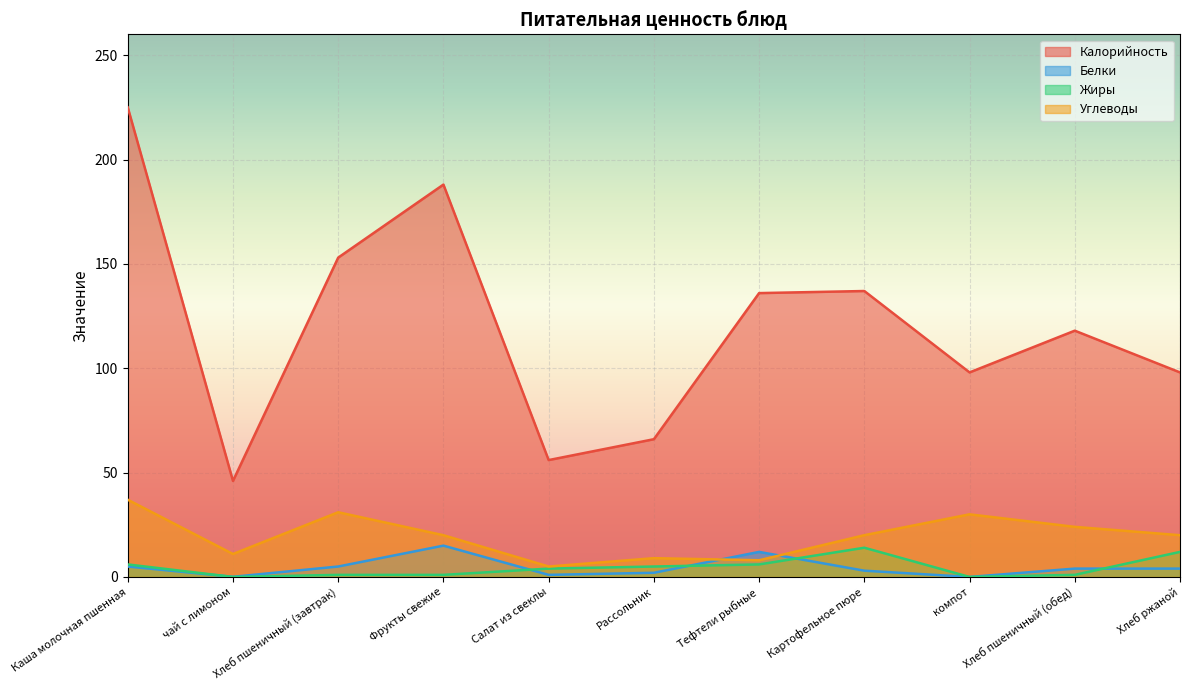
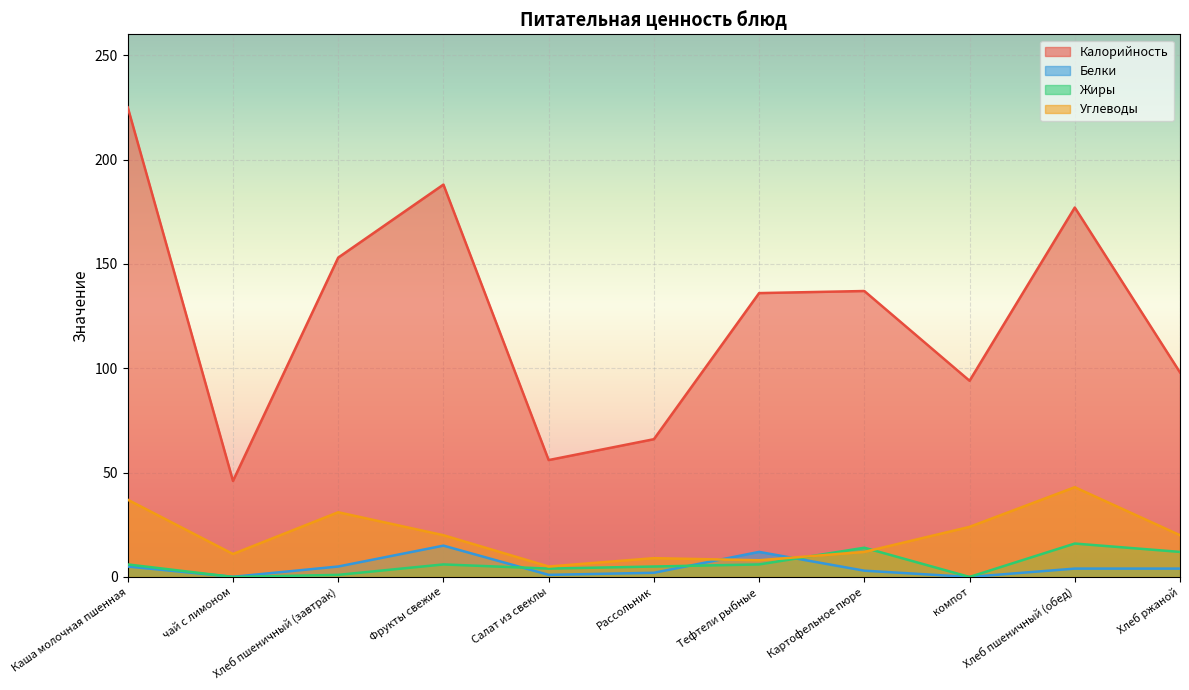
Жиры, Фрукты свежие: 1 -> 6
Углеводы, Картофельное пюре: 20 -> 12
Калорийность, компот: 98 -> 94
Углеводы, компот: 30 -> 24
Калорийность, Хлеб пшеничный (обед): 118 -> 177
Жиры, Хлеб пшеничный (обед): 1 -> 16
Углеводы, Хлеб пшеничный (обед): 24 -> 43
